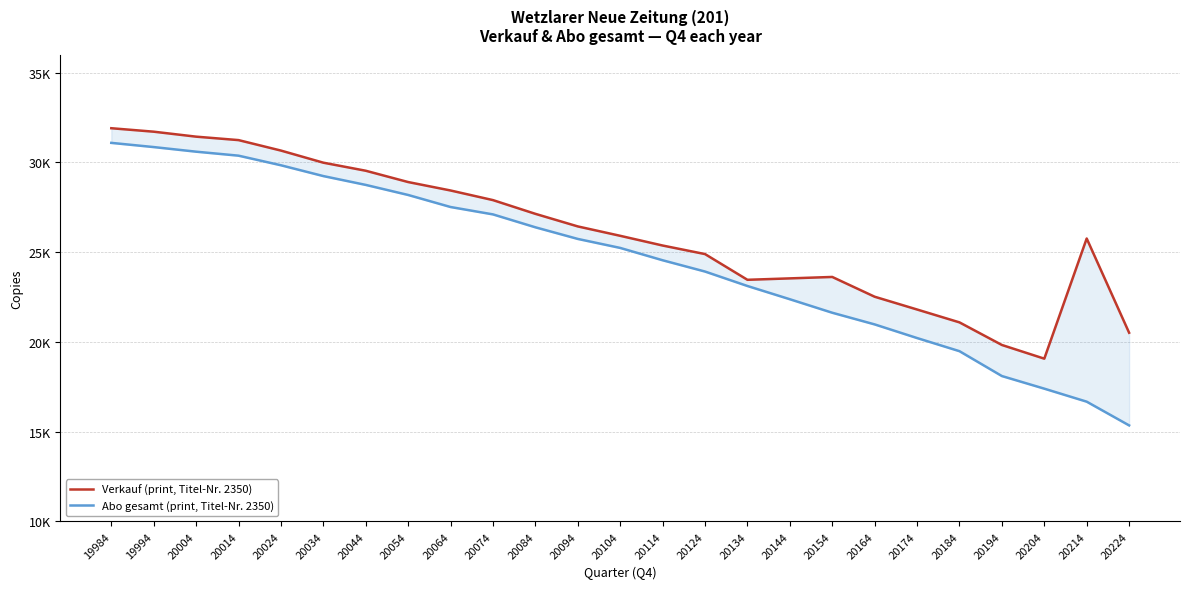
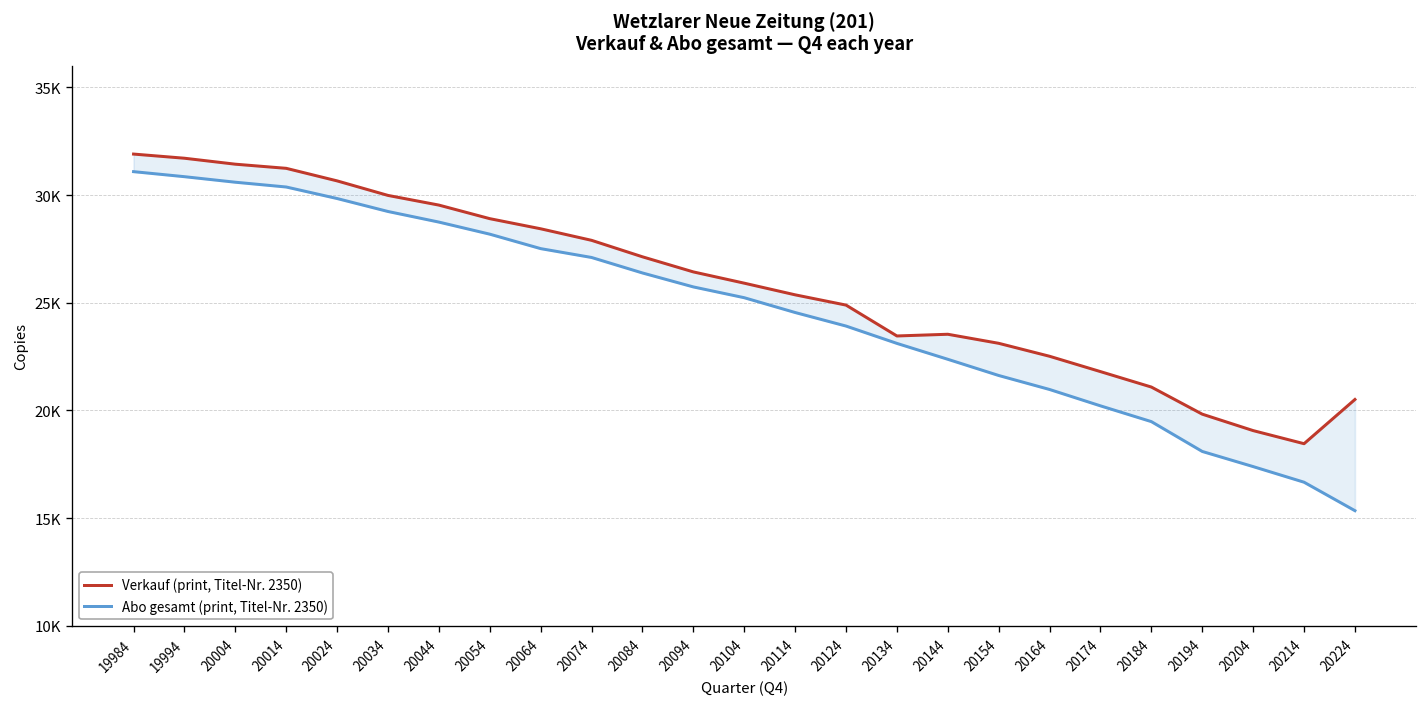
Verkauf (print, Titel-Nr. 2350), 20154: 23600 -> 23100
Verkauf (print, Titel-Nr. 2350), 20214: 25800 -> 18500
